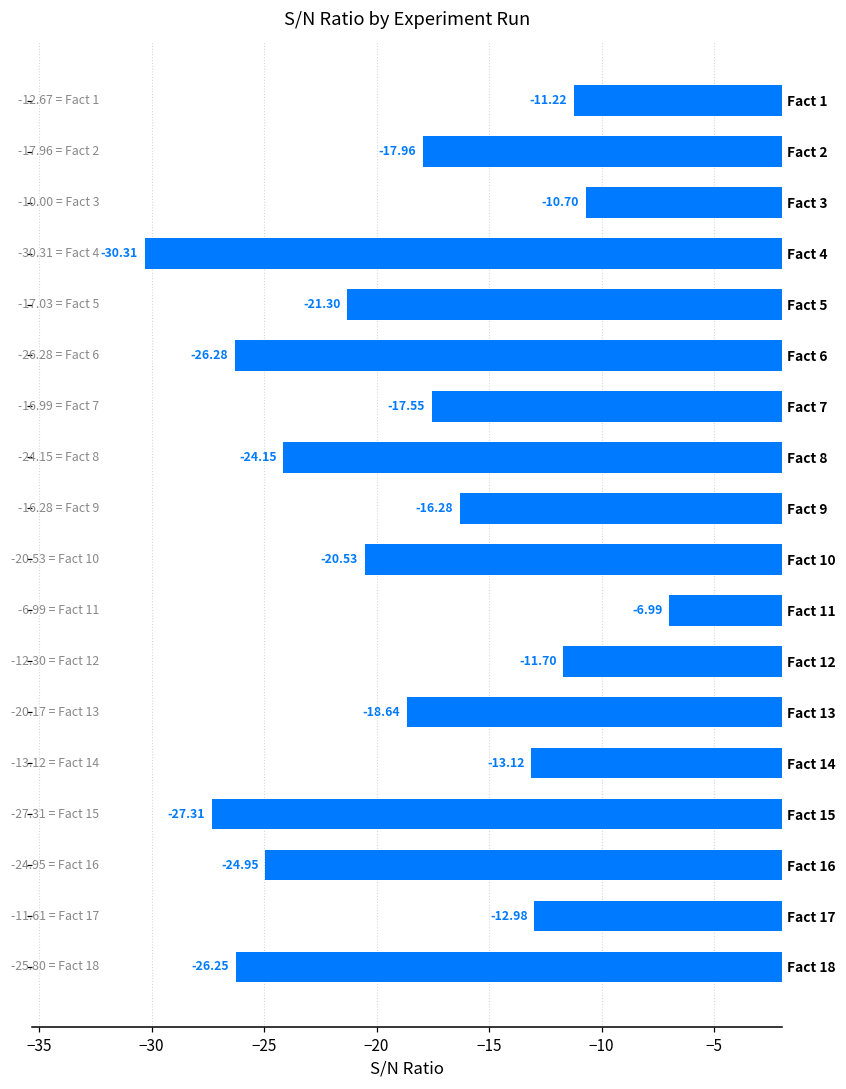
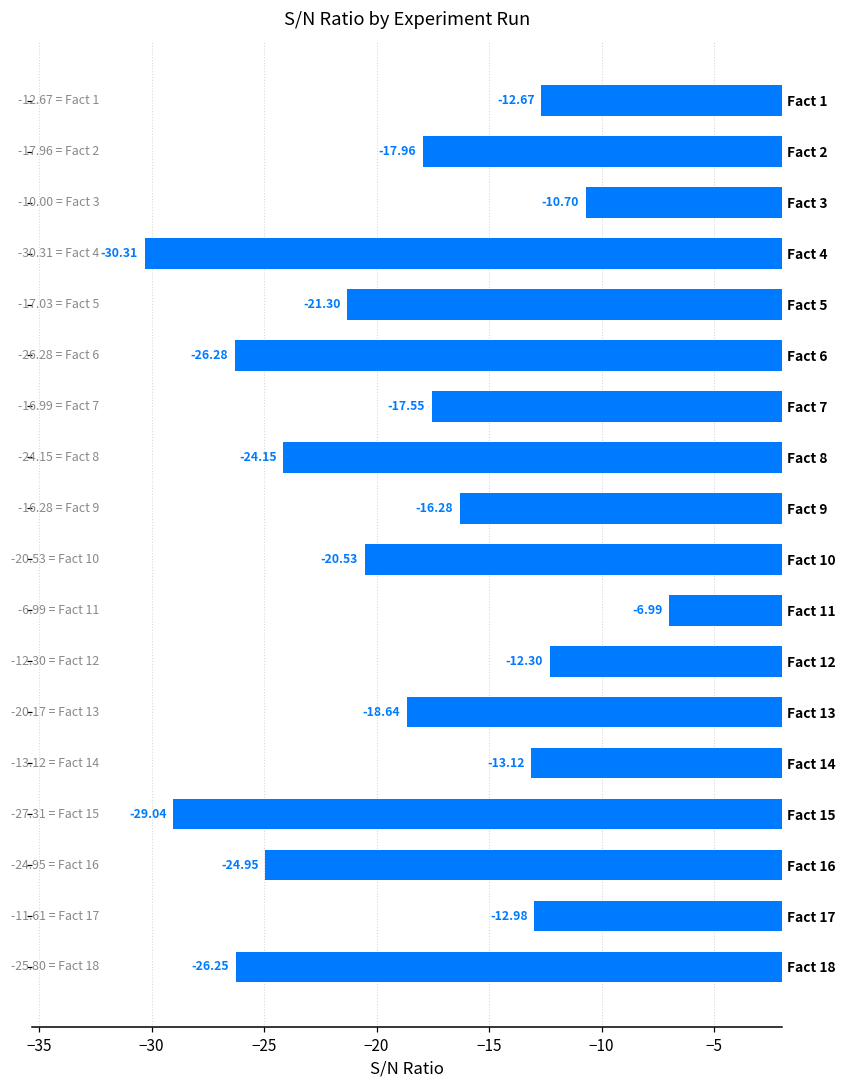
Fact 1: -11.22 -> -12.67
Fact 12: -11.70 -> -12.30
Fact 15: -27.31 -> -29.04
